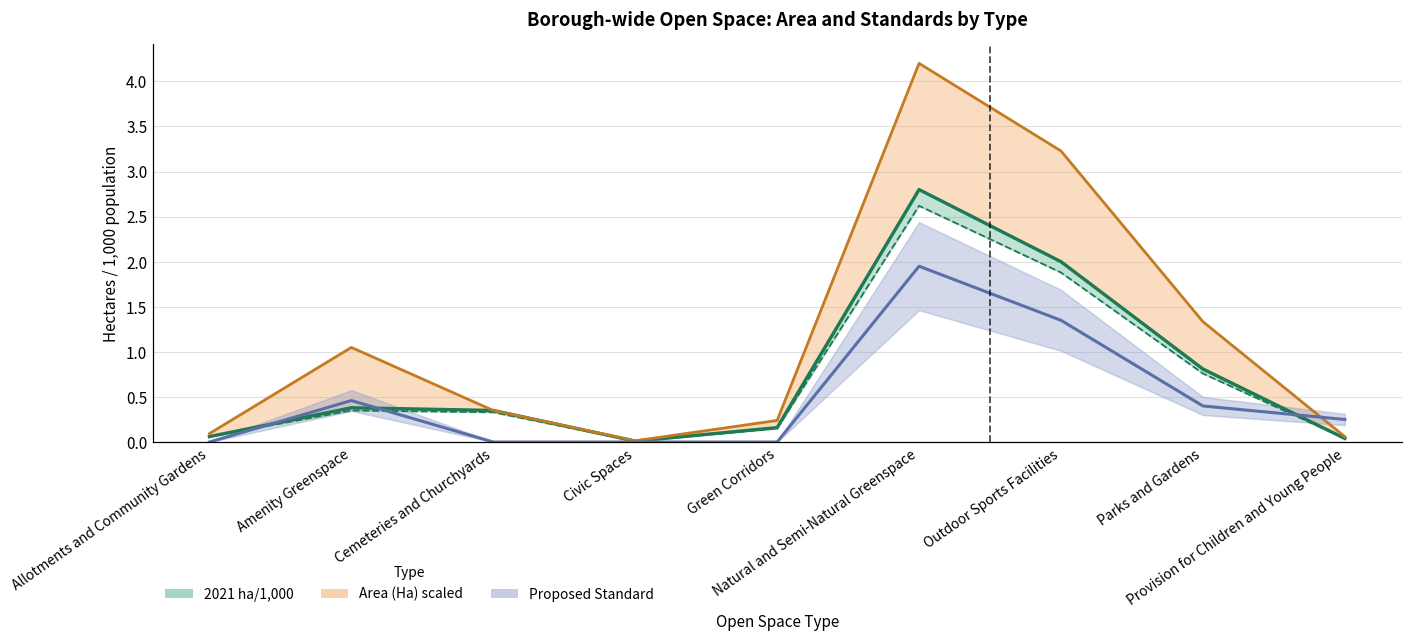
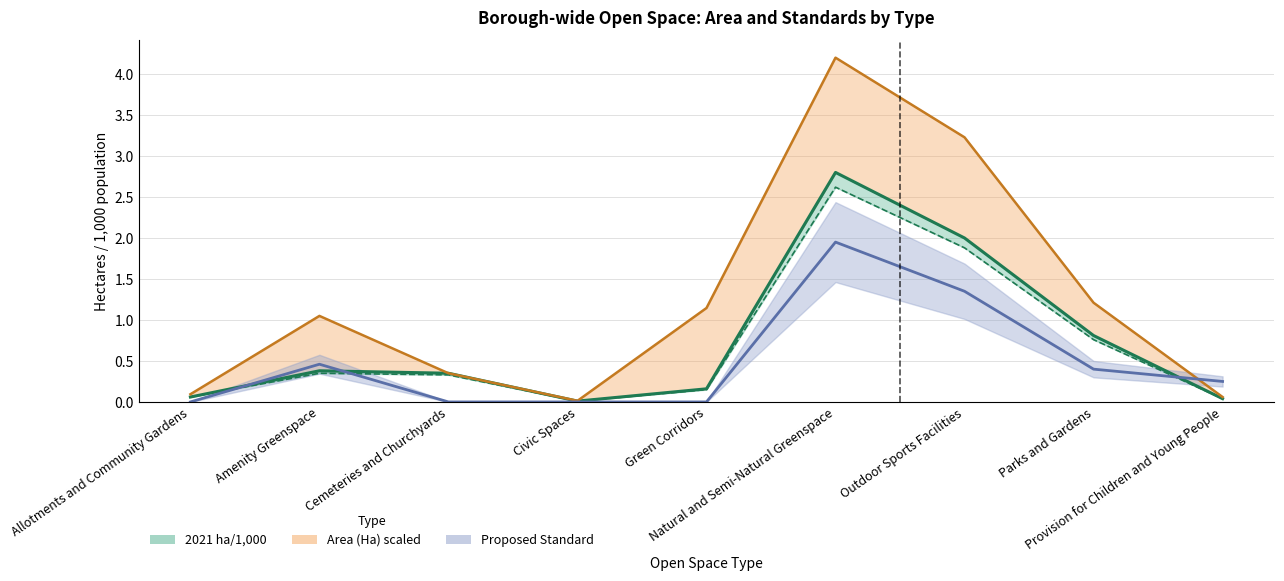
Area (Ha) scaled, Green Corridors: 0.2 -> 1.1
Area (Ha) scaled, Parks and Gardens: 1.3 -> 1.2
